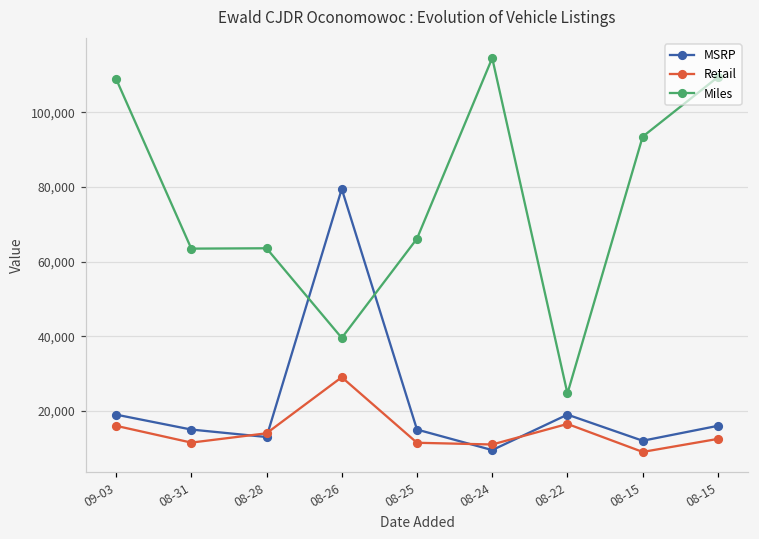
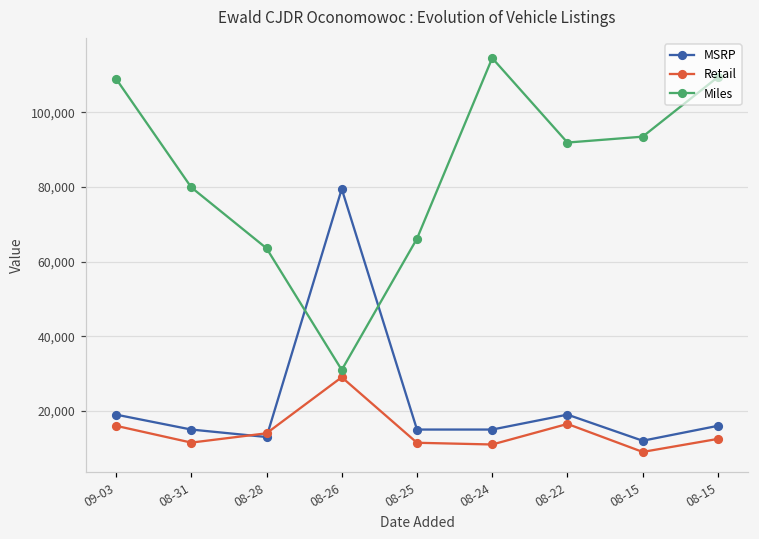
Miles, 08-31: 63,000 -> 80,000
Miles, 08-26: 40,000 -> 31,000
MSRP, 08-24: 9,000 -> 15,000
Miles, 08-22: 25,000 -> 92,000
